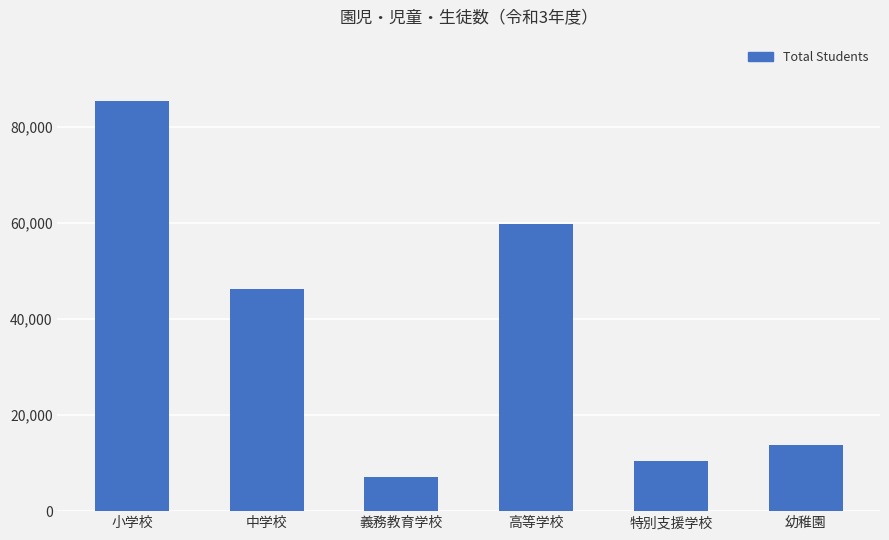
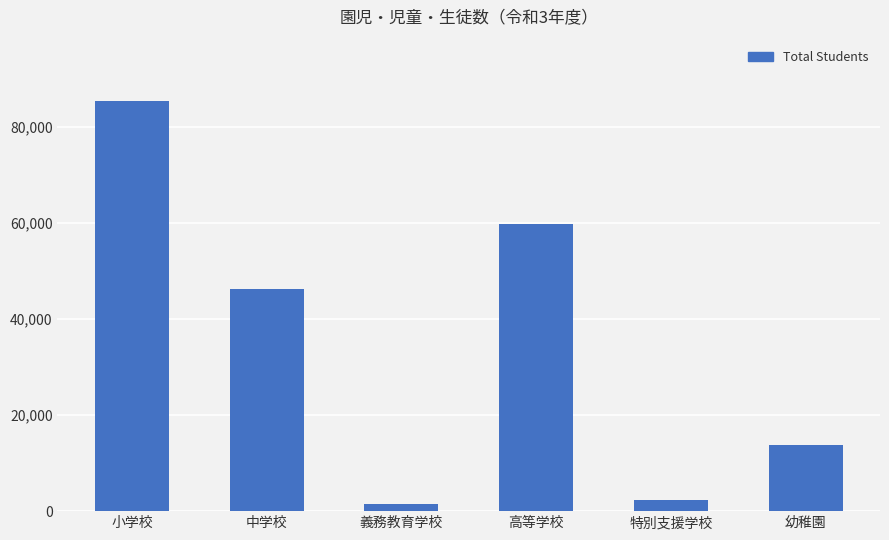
義務教育学校: 7,000 -> 1,000
特別支援学校: 10,000 -> 2,000
